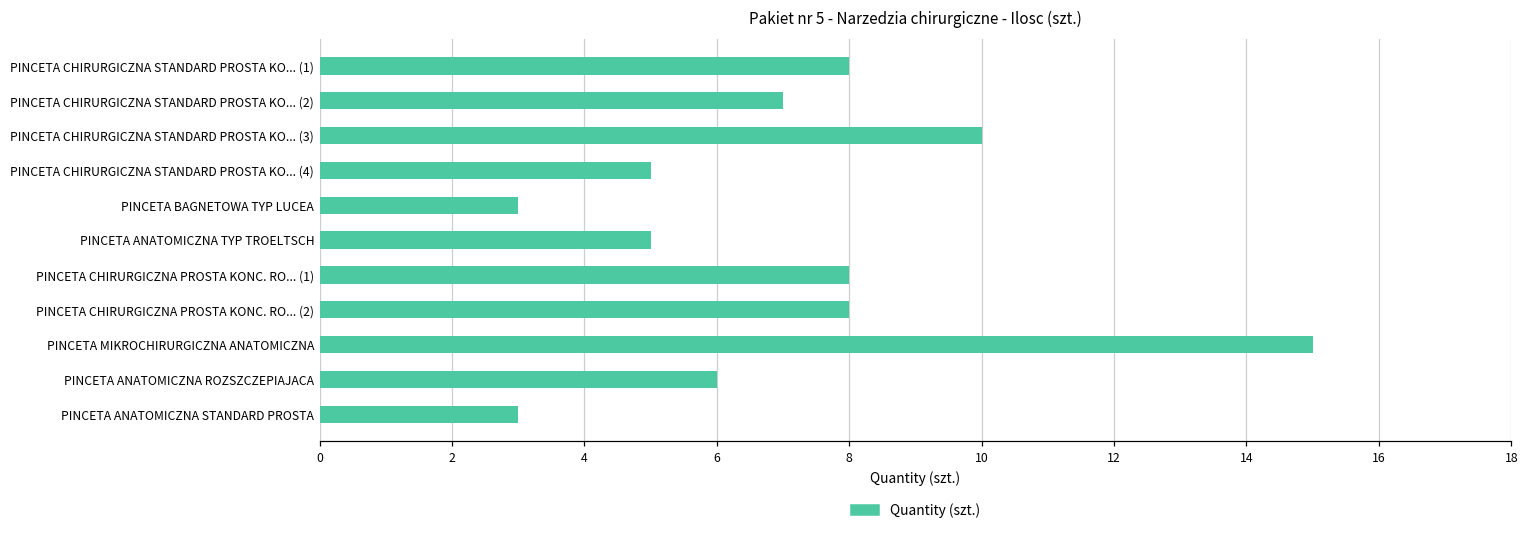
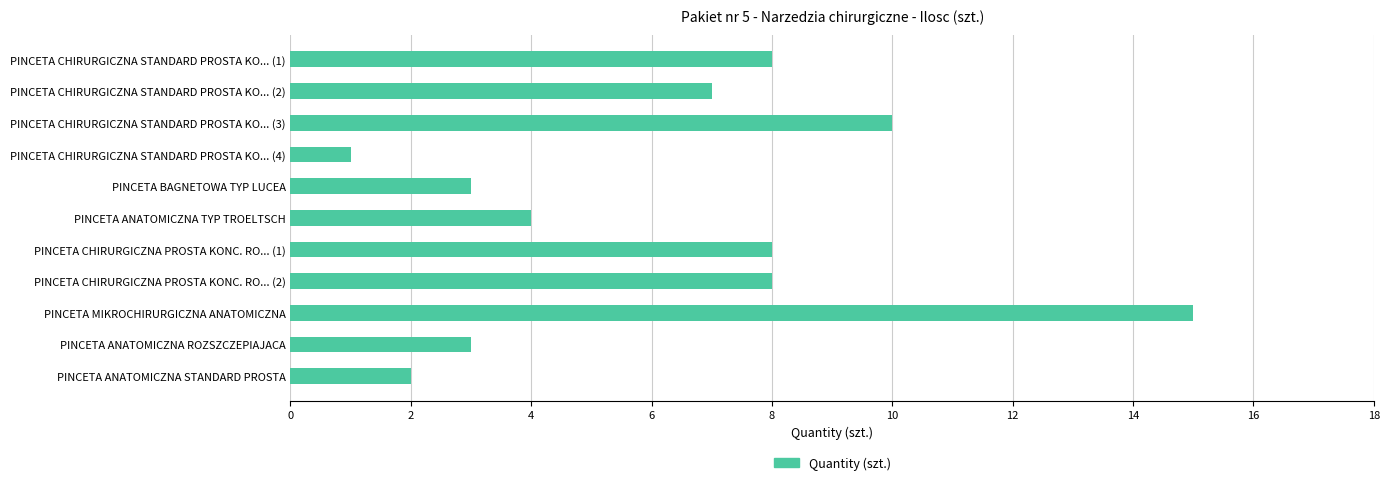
PINCETA CHIRURGICZNA STANDARD PROSTA KO... (4): 5 -> 1
PINCETA ANATOMICZNA TYP TROELTSCH: 5 -> 4
PINCETA ANATOMICZNA ROZSZCZEPIAJACA: 6 -> 3
PINCETA ANATOMICZNA STANDARD PROSTA: 3 -> 2
